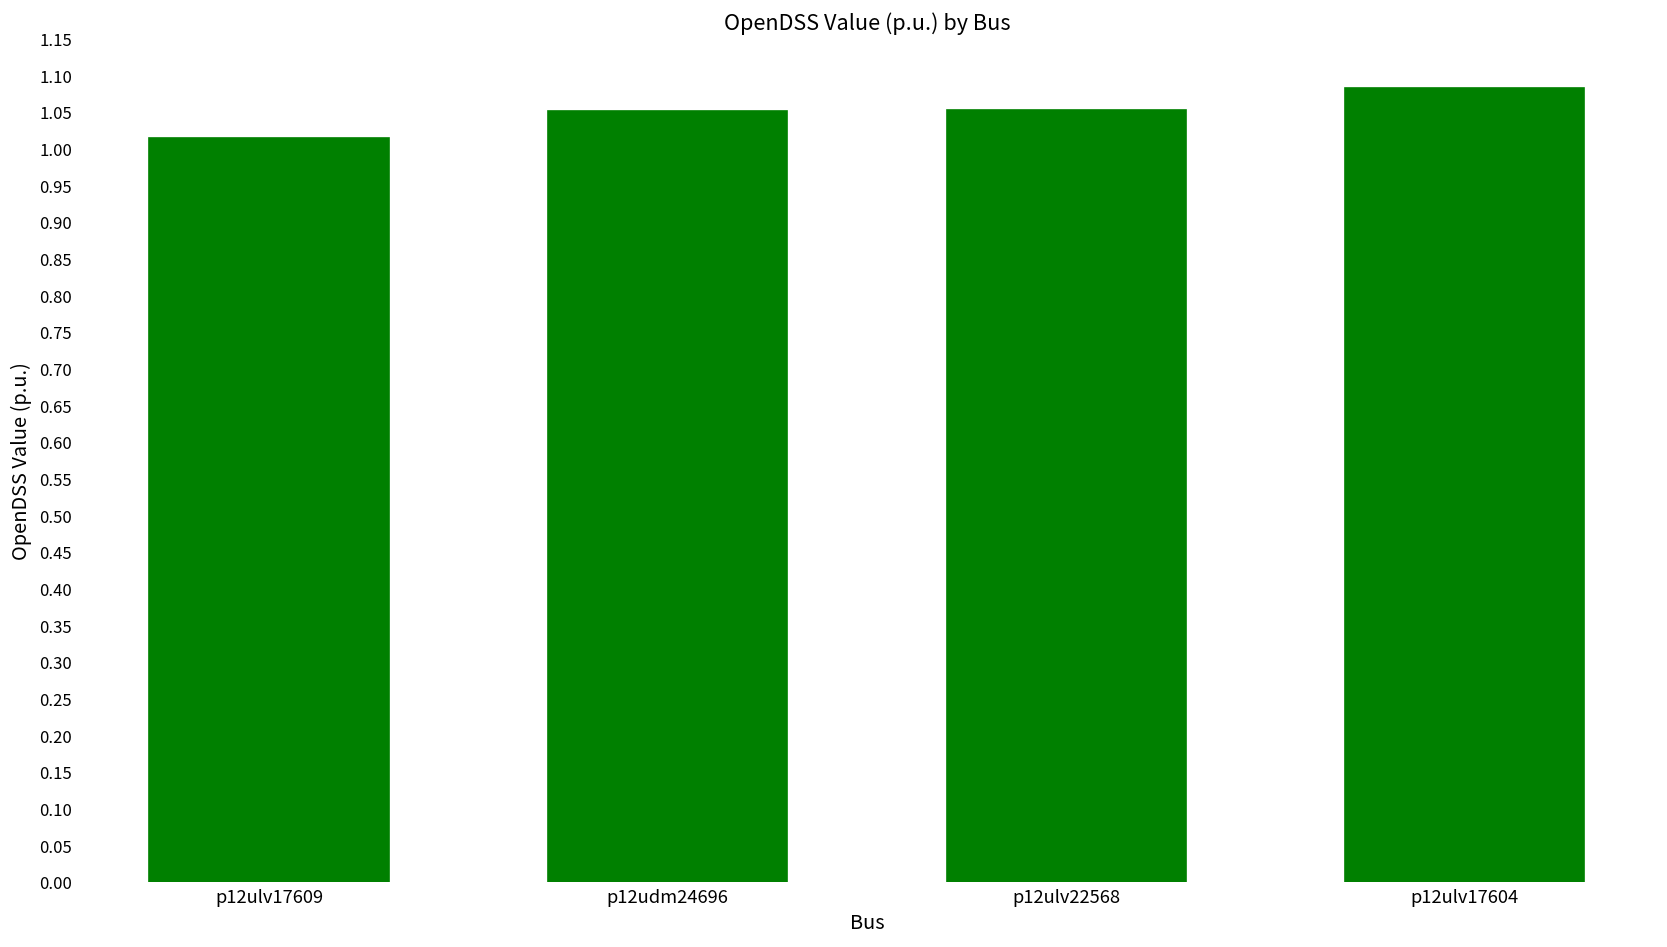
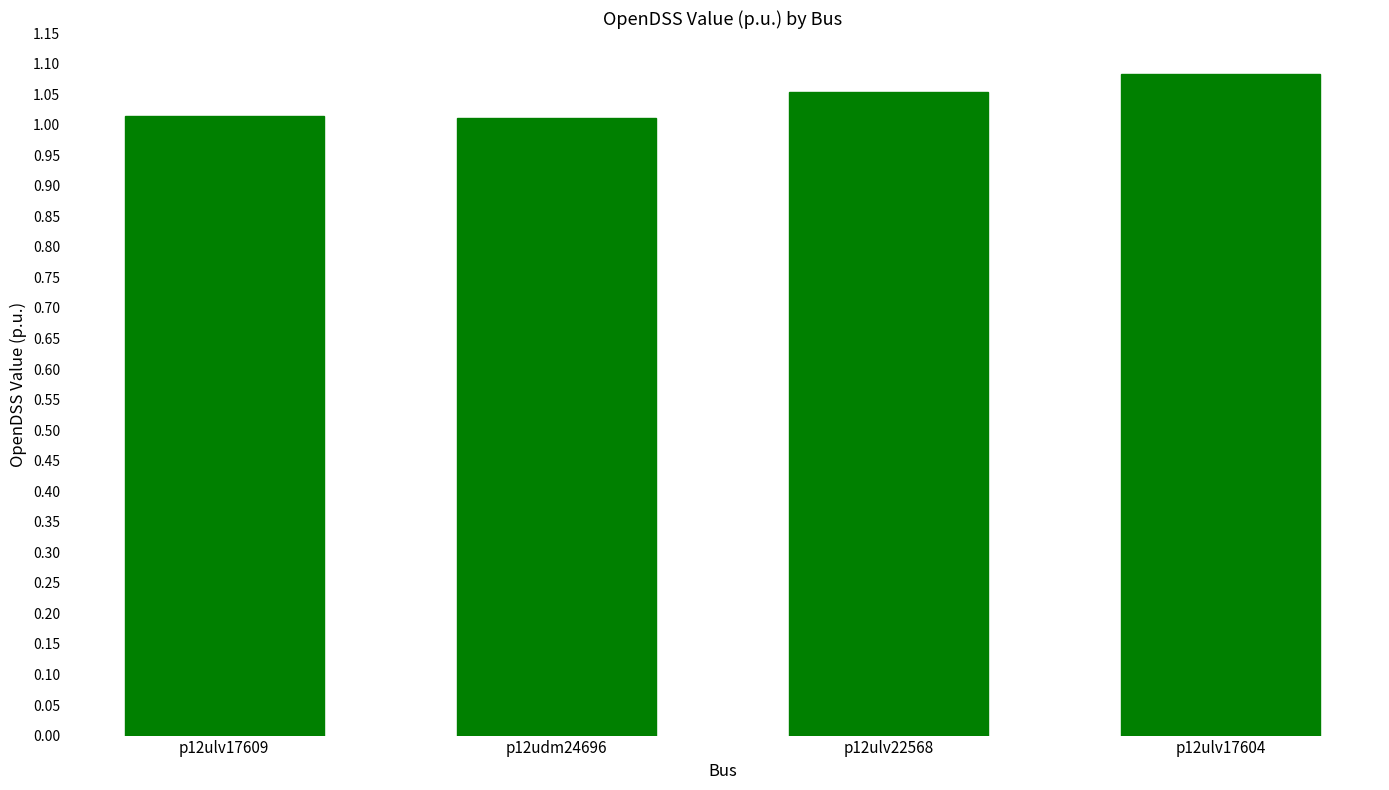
p12udm24696: 1.05 -> 1.01
